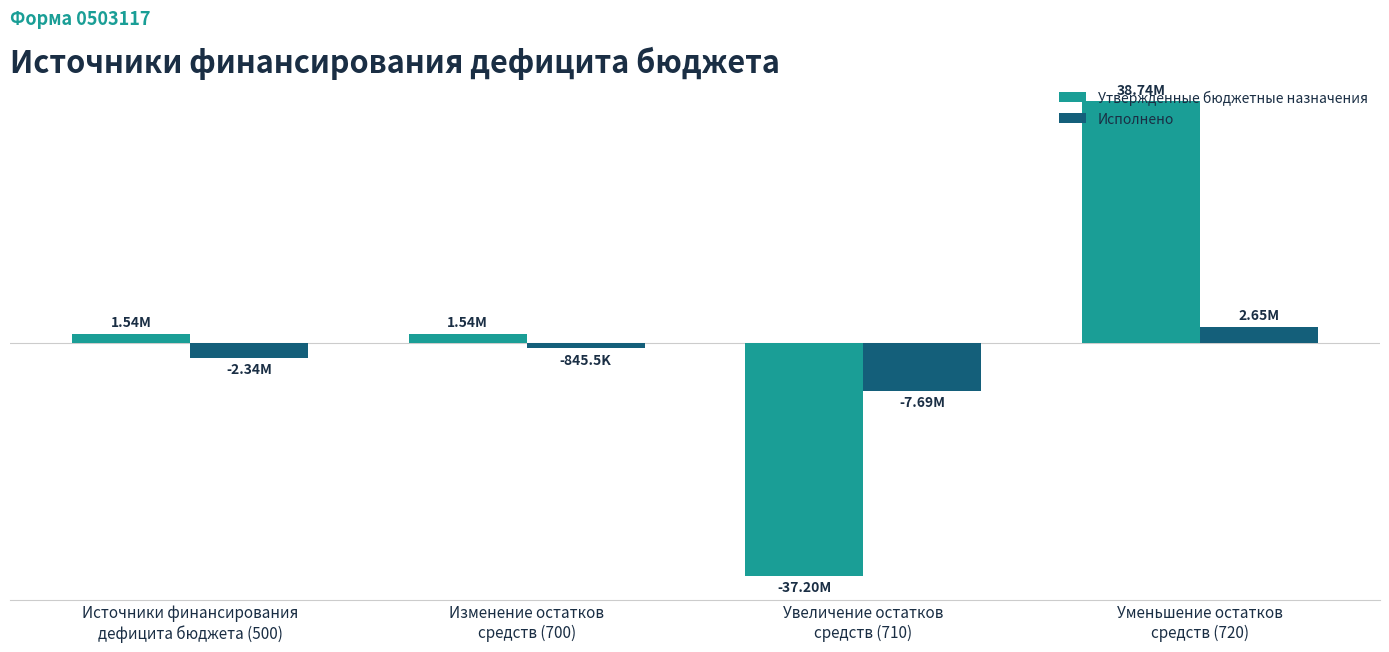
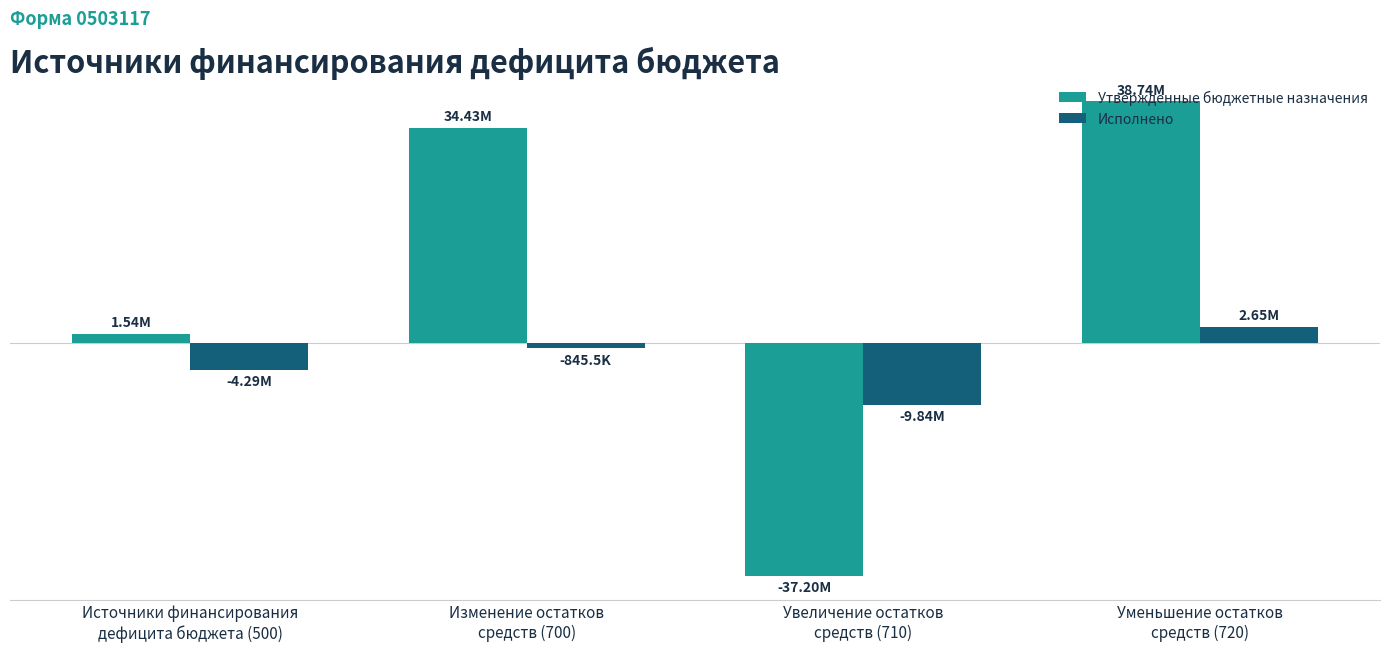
Исполнено, Источники финансирования дефицита бюджета (500): -2.34M -> -4.29M
Утвержденные бюджетные назначения, Изменение остатков средств (700): 1.54M -> 34.43M
Исполнено, Увеличение остатков средств (710): -7.69M -> -9.84M
